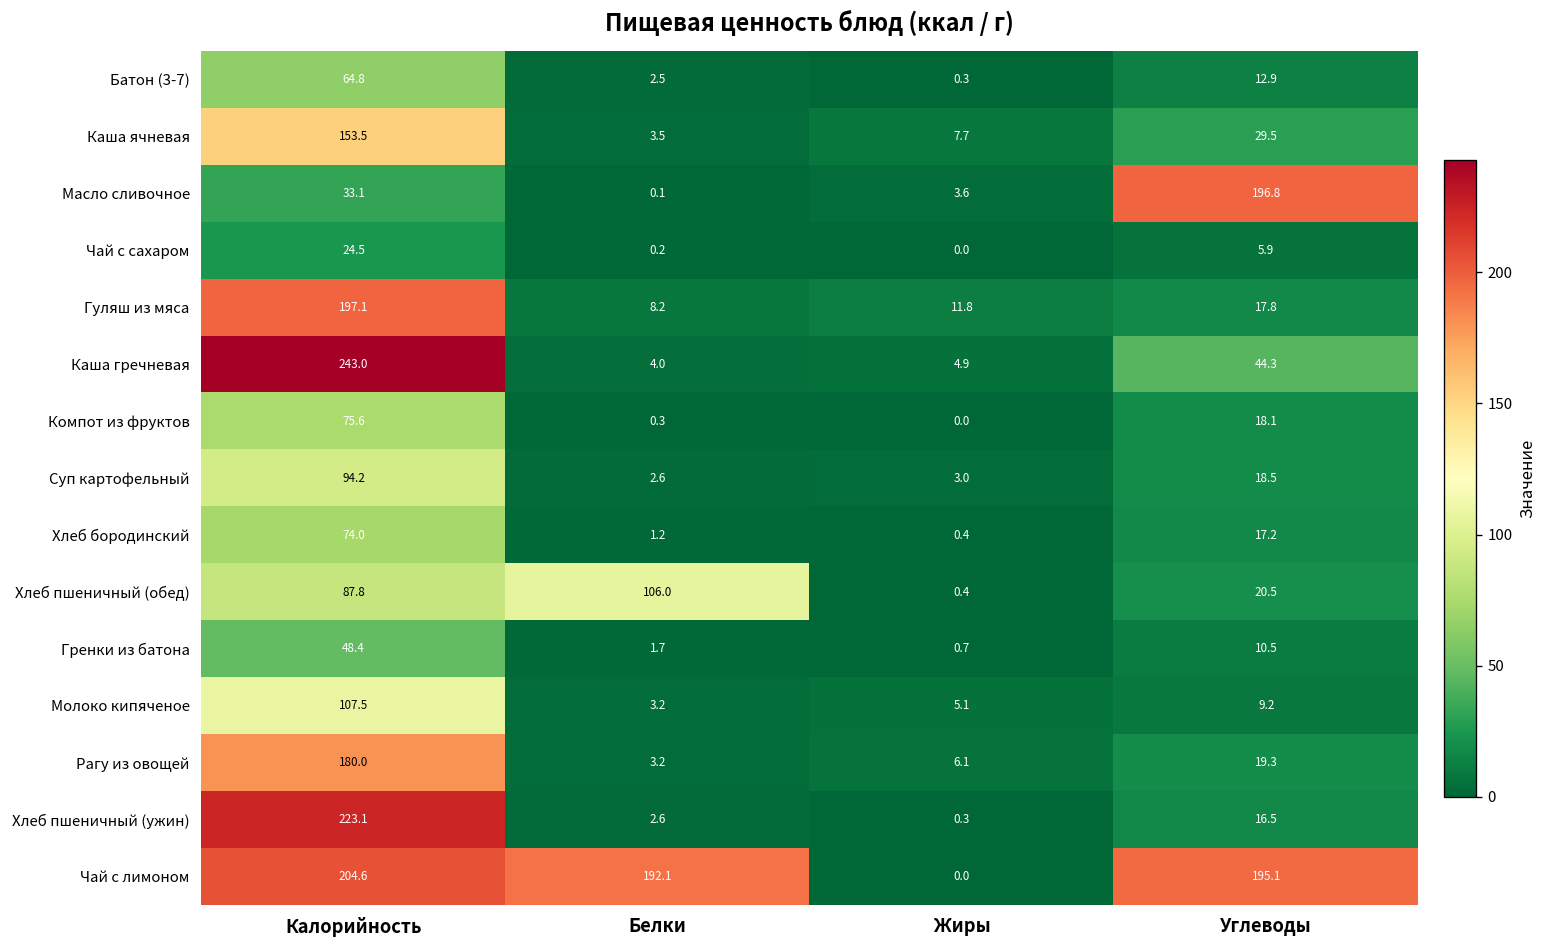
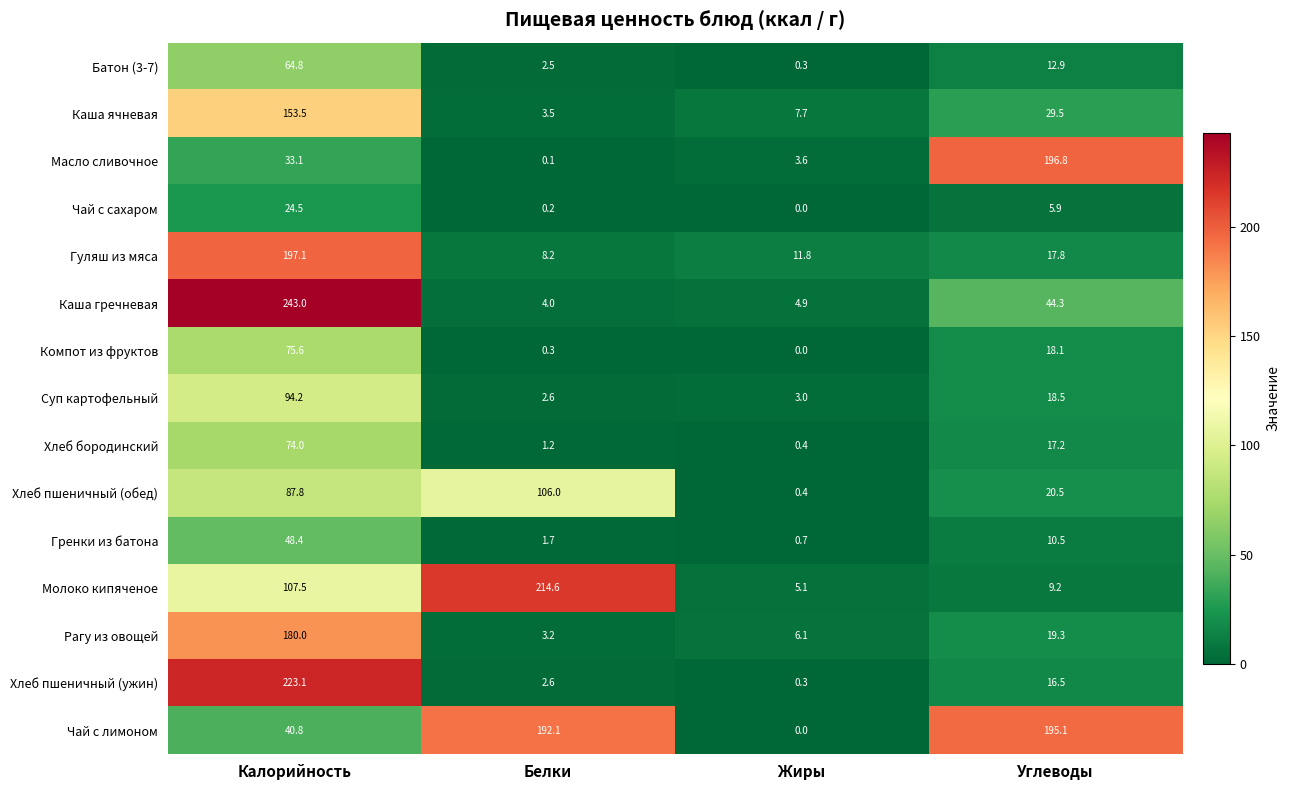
Молоко кипяченое, Белки: 3.2 -> 214.6
Чай с лимоном, Калорийность: 204.6 -> 40.8
